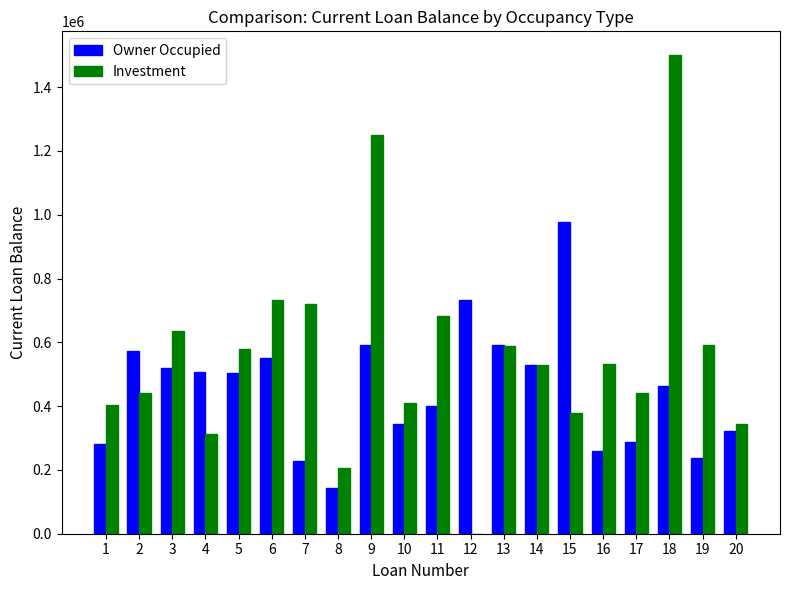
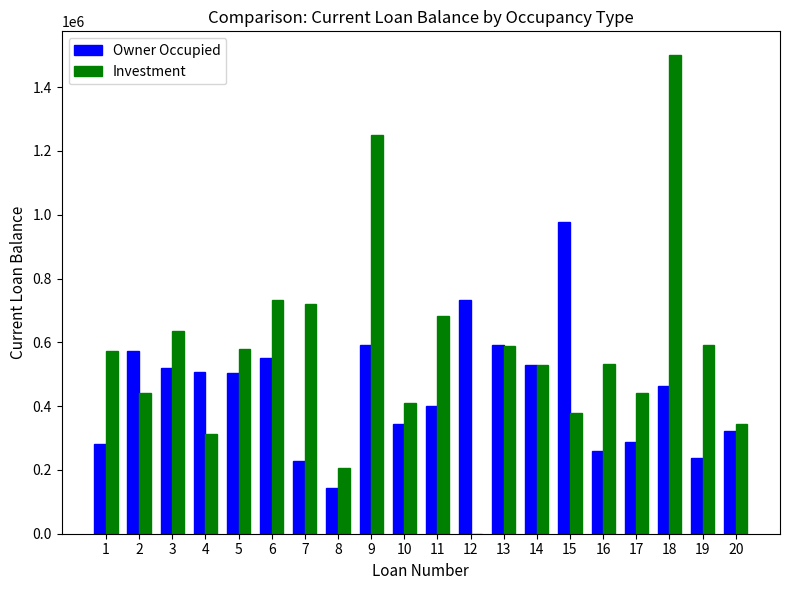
Investment, 1: 400000 -> 570000
